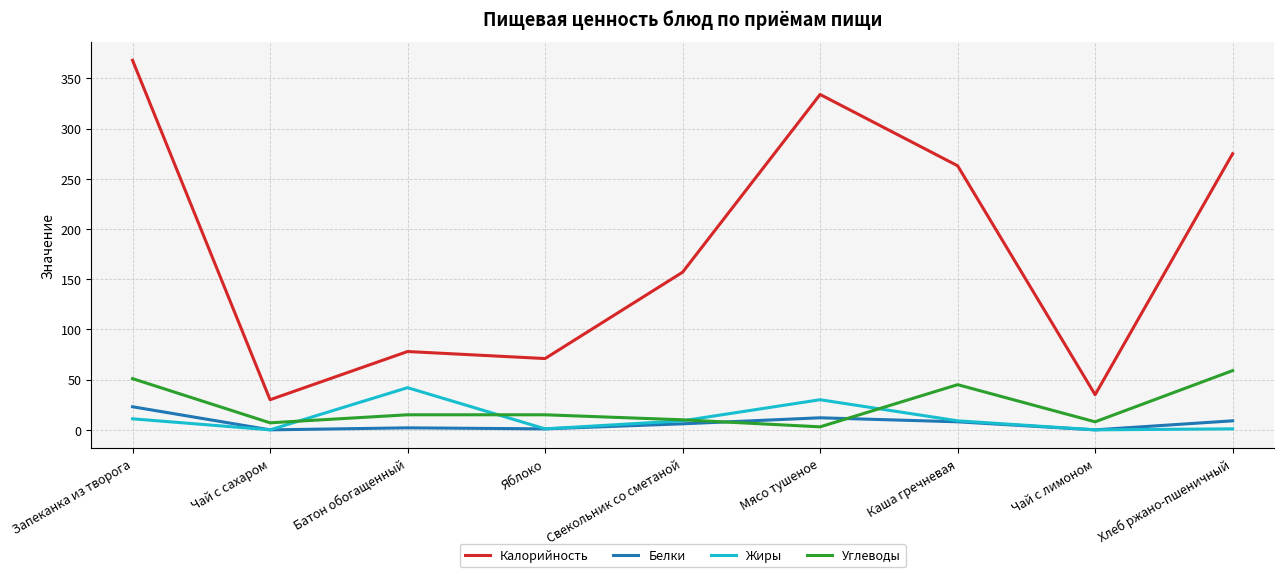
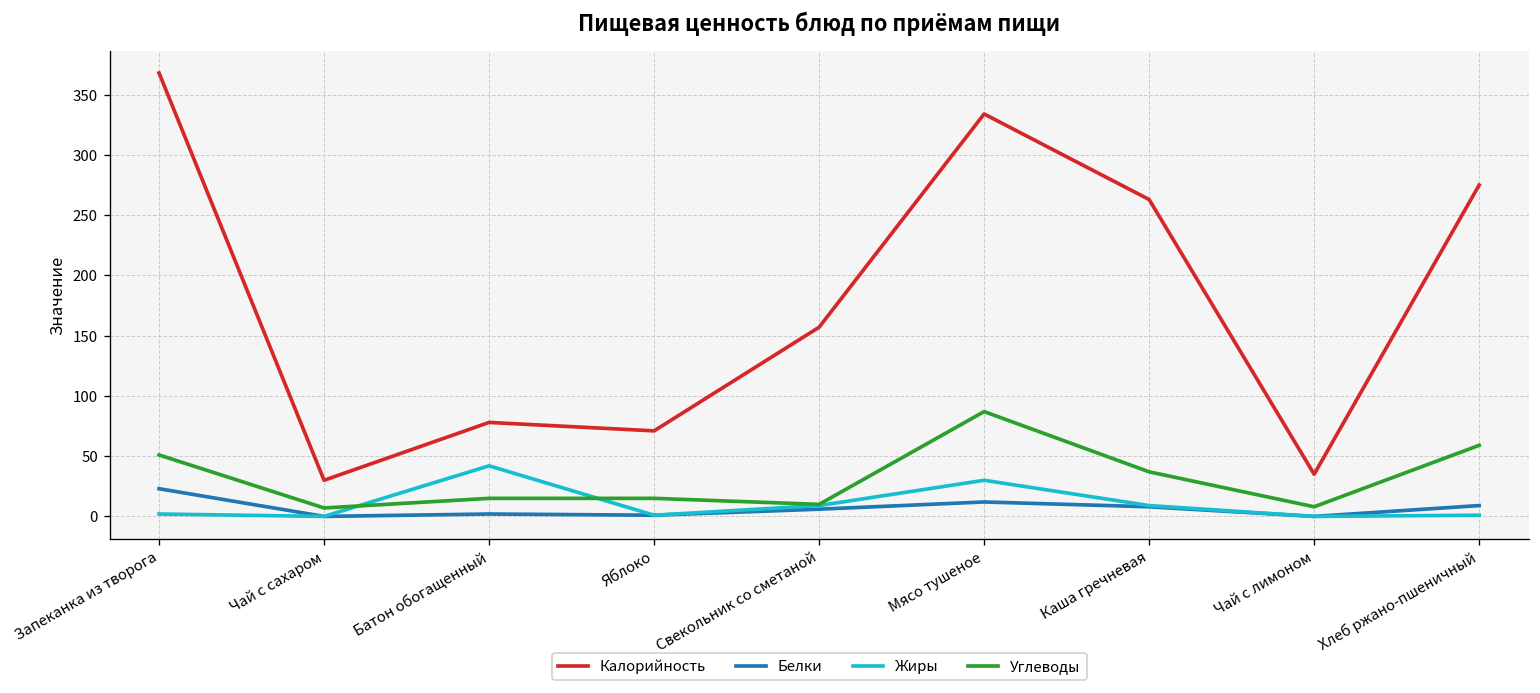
Жиры, Запеканка из творога: 11 -> 2
Углеводы, Мясо тушеное: 3 -> 87
Углеводы, Каша гречневая: 45 -> 37
